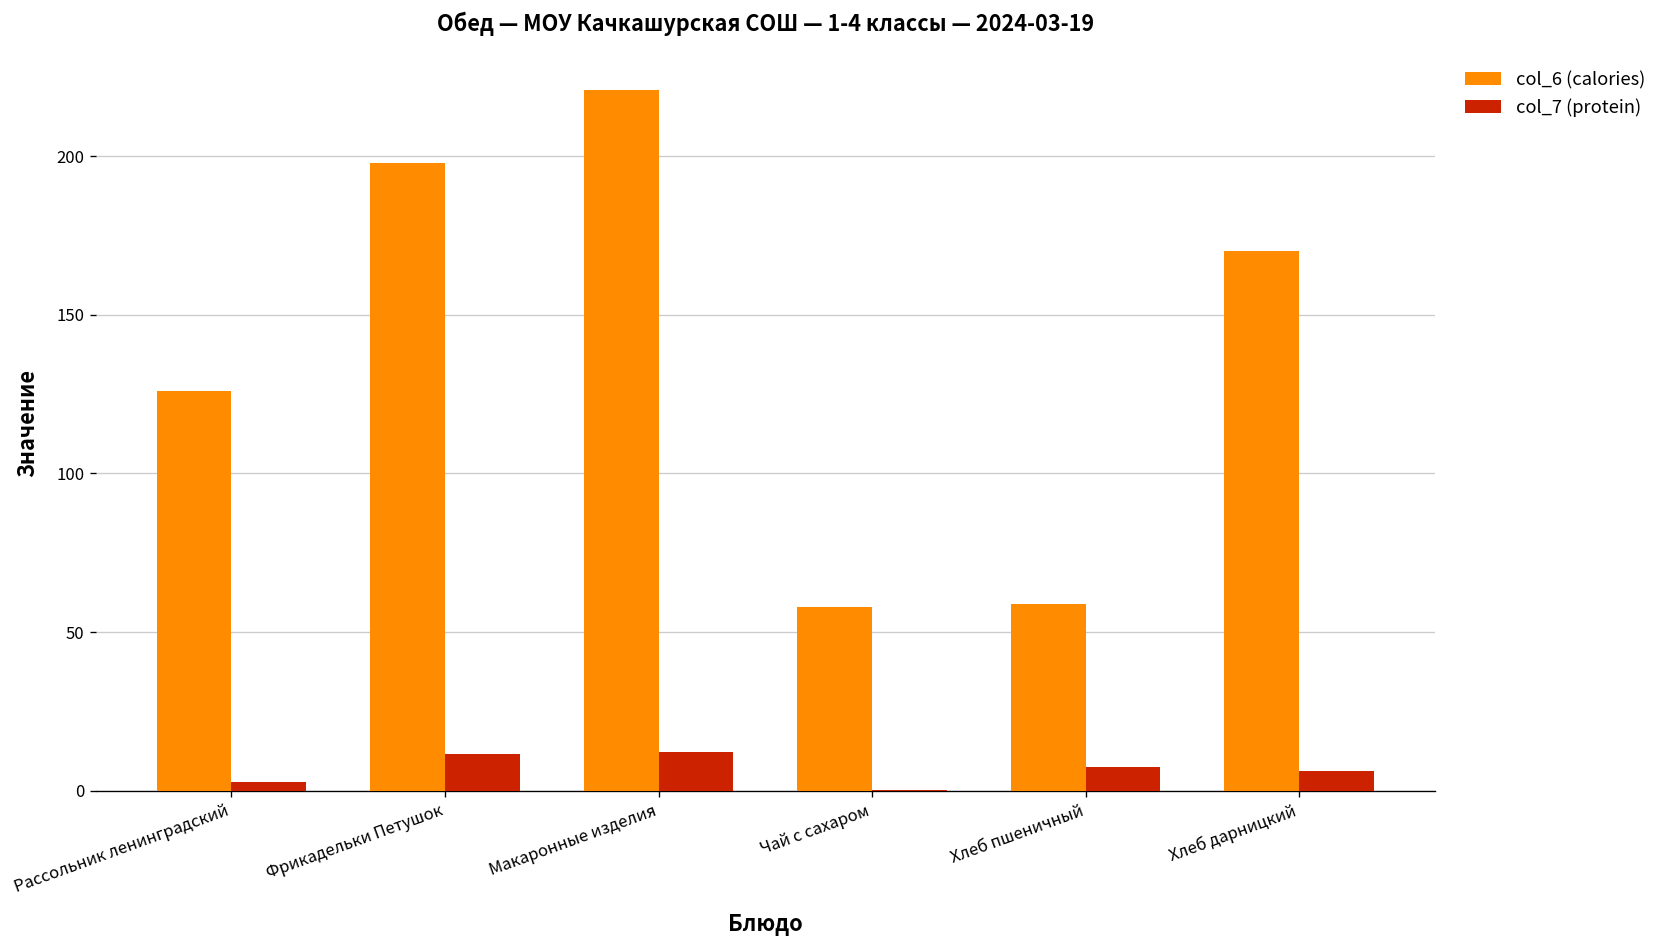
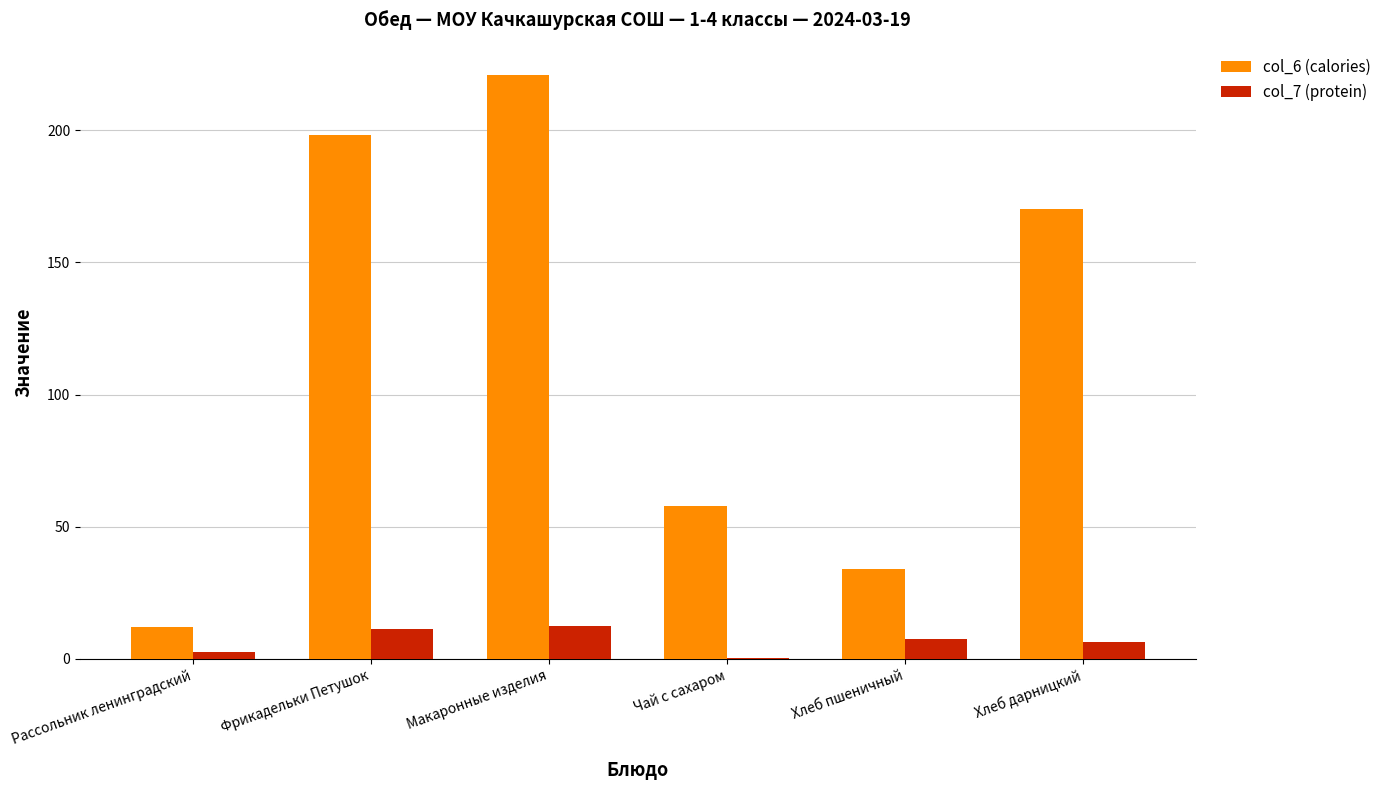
col_6 (calories), Рассольник ленинградский: 126 -> 12
col_6 (calories), Хлеб пшеничный: 59 -> 34
